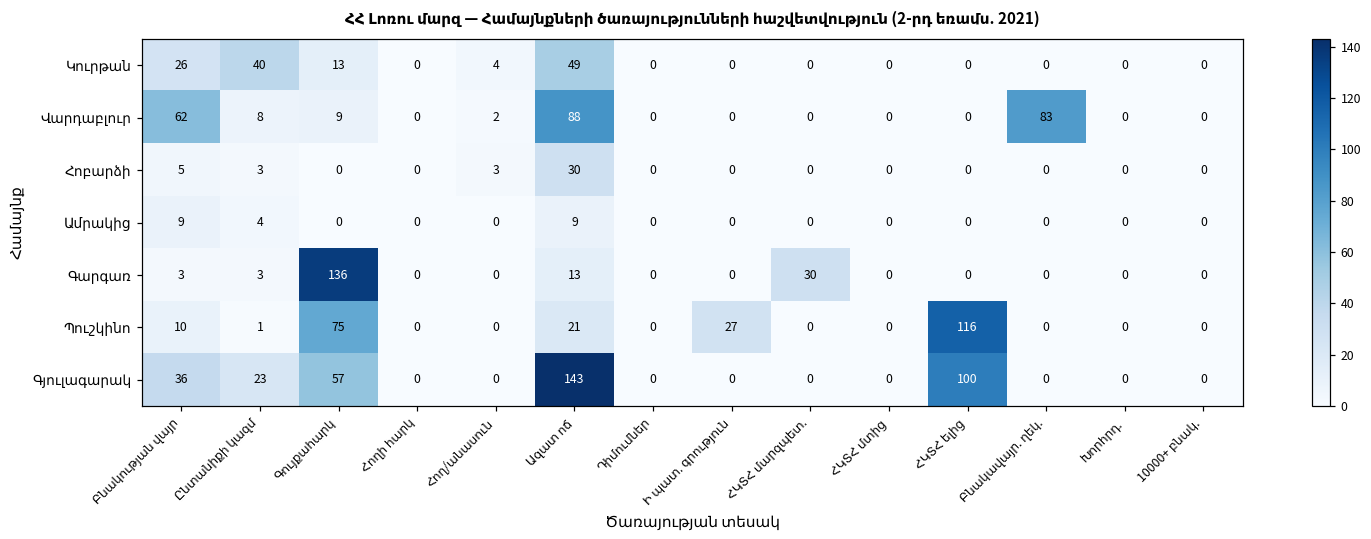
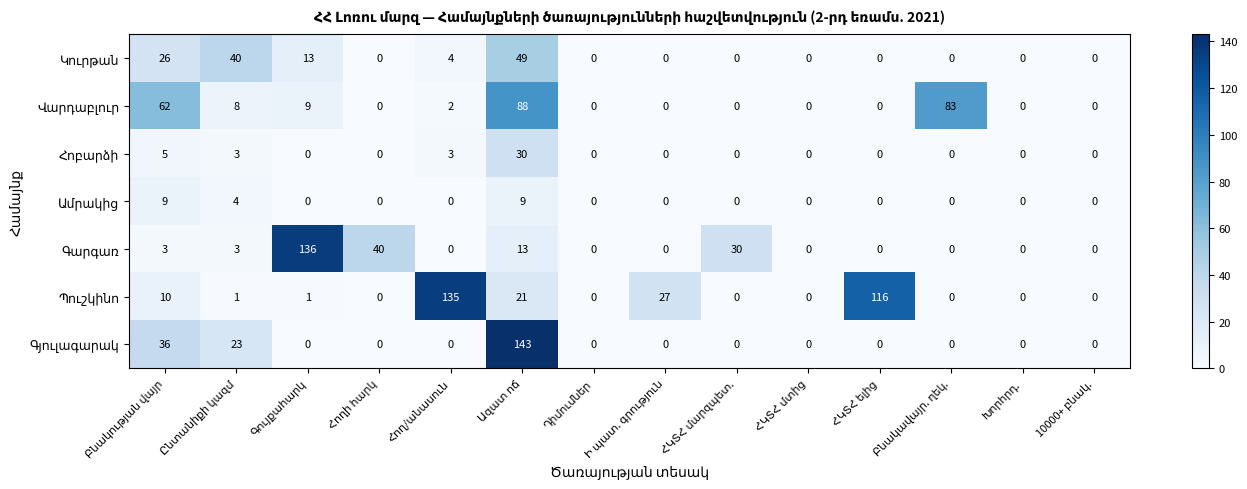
Գարգառ, Հողի հարկ: 0 -> 40
Պուշկինո, Գույքահարկ: 75 -> 1
Պուշկինո, Հող/անասուն: 0 -> 135
Գյուլագարակ, Գույքահարկ: 57 -> 0
Գյուլագարակ, ՀԿՏՀ ելից: 100 -> 0
